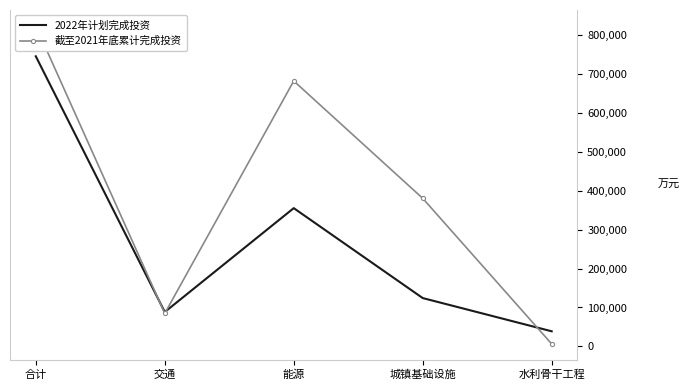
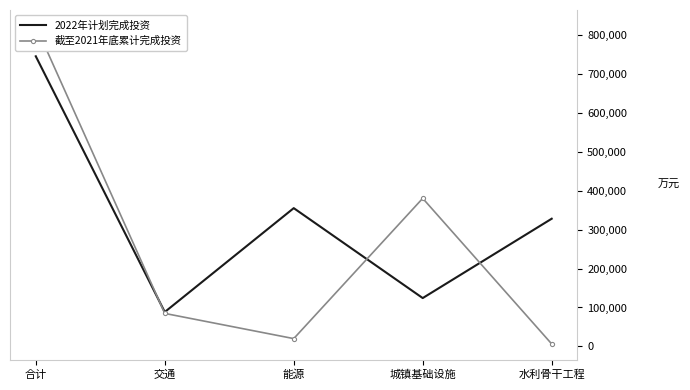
截至2021年底累计完成投资, 能源: 680,000 -> 20,000
2022年计划完成投资, 水利骨干工程: 40,000 -> 330,000
